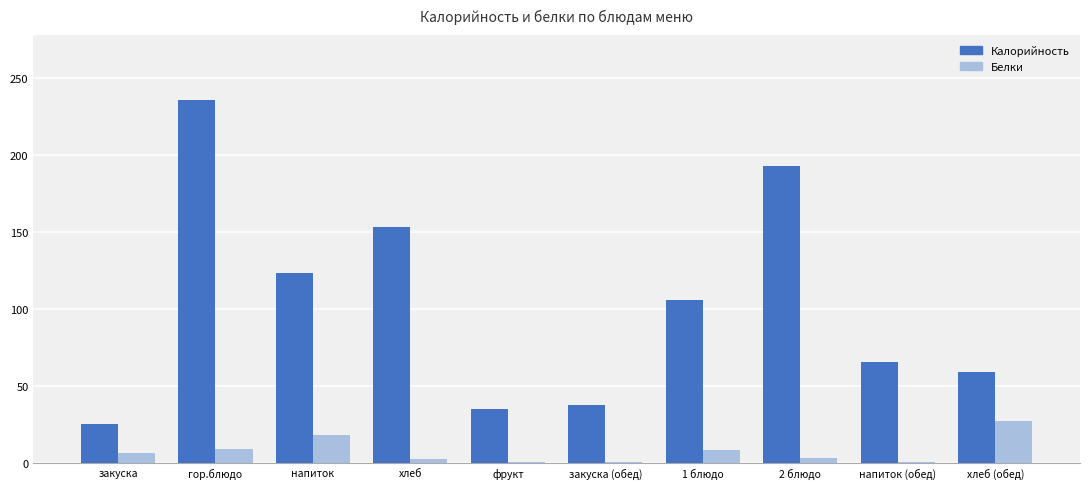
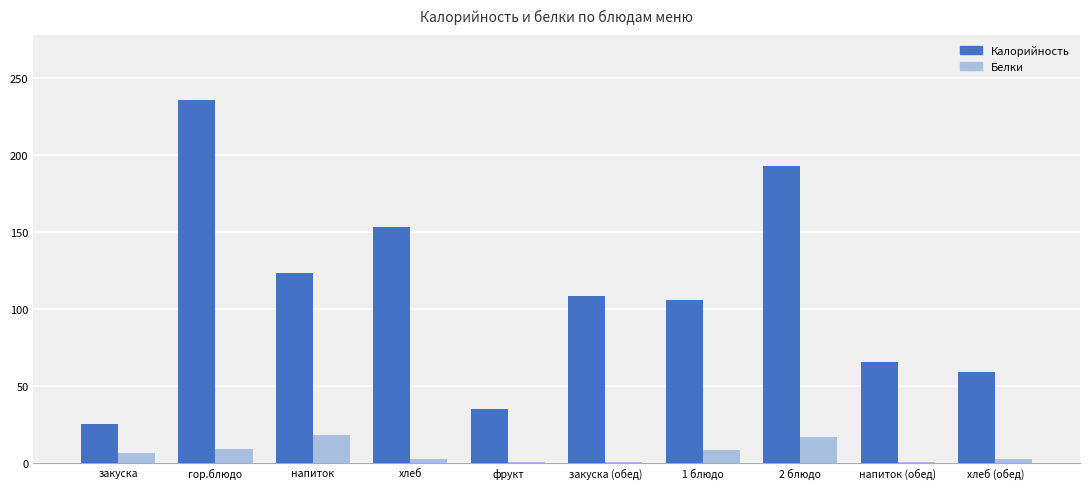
Калорийность, закуска (обед): 38 -> 108
Белки, 2 блюдо: 3 -> 17
Белки, хлеб (обед): 27 -> 2
